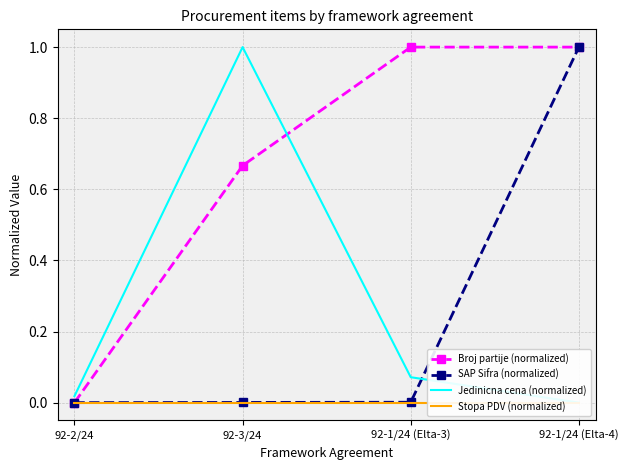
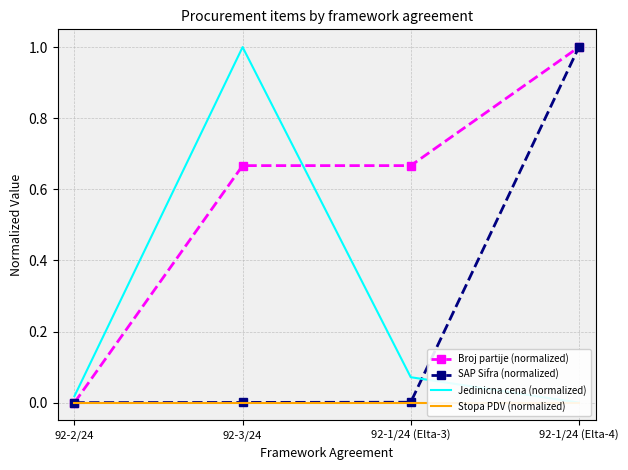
Broj partije (normalized), 92-1/24 (Elta-3): 1.00 -> 0.67
